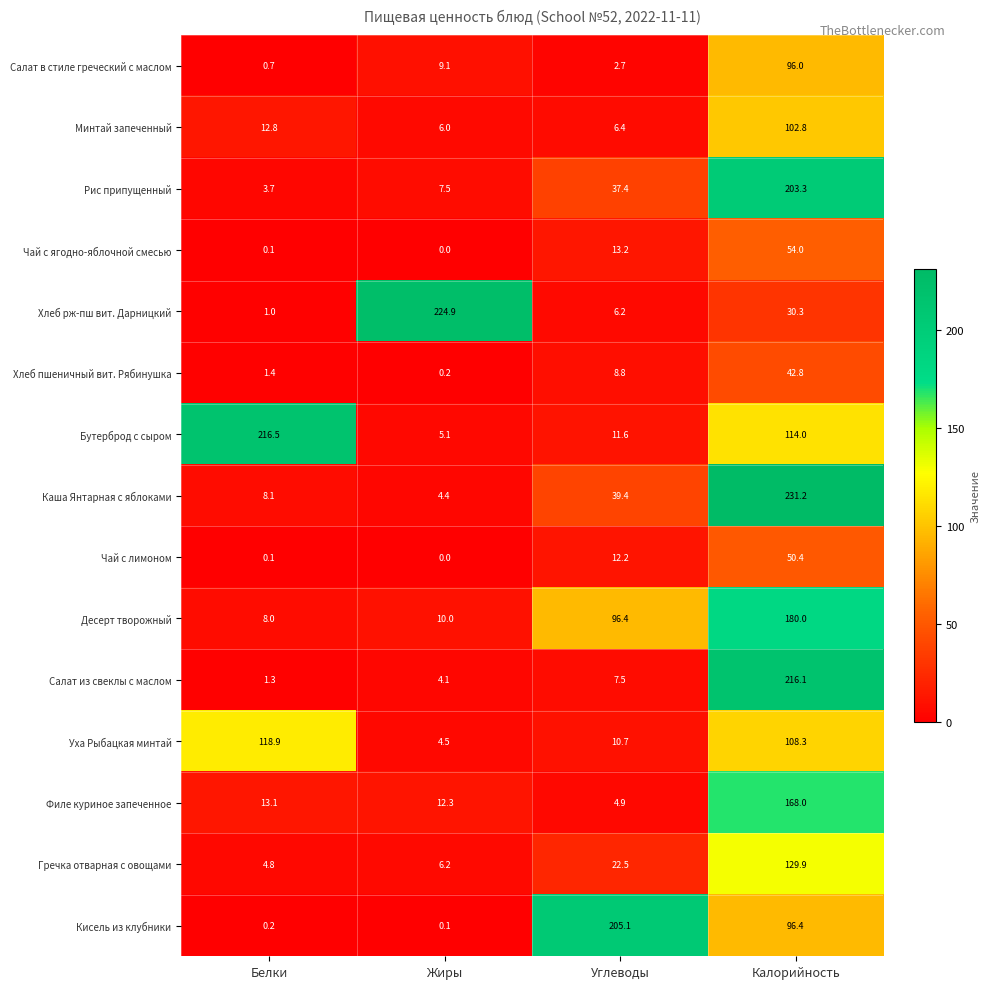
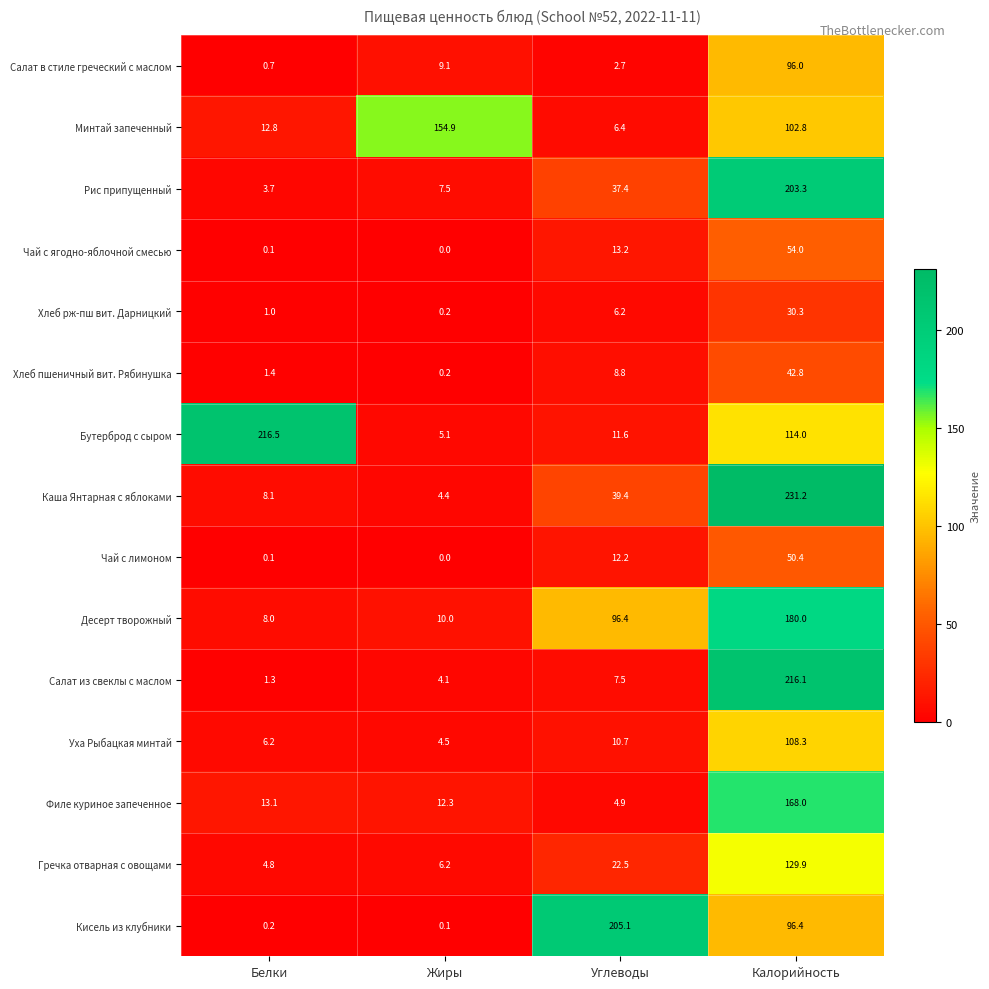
Минтай запеченный, Жиры: 6.0 -> 154.9
Хлеб рж-пш вит. Дарницкий, Жиры: 224.9 -> 0.2
Уха Рыбацкая минтай, Белки: 118.9 -> 6.2
